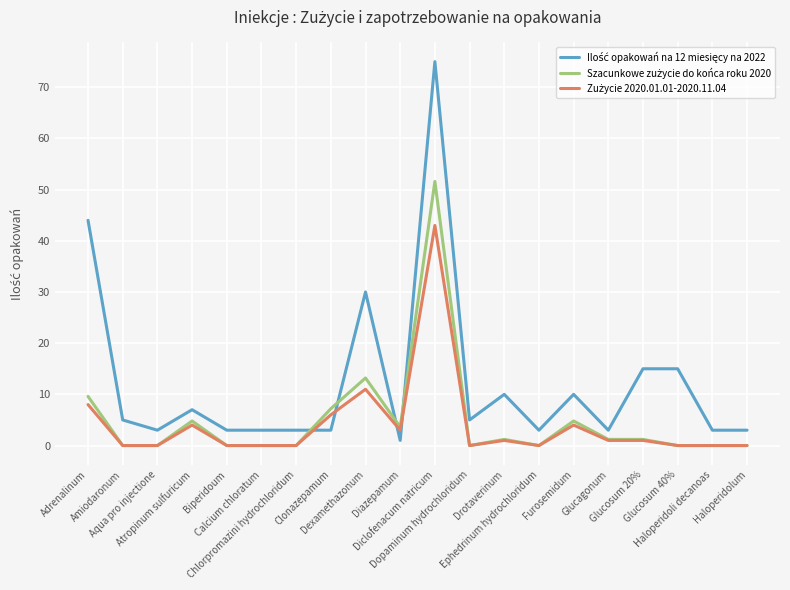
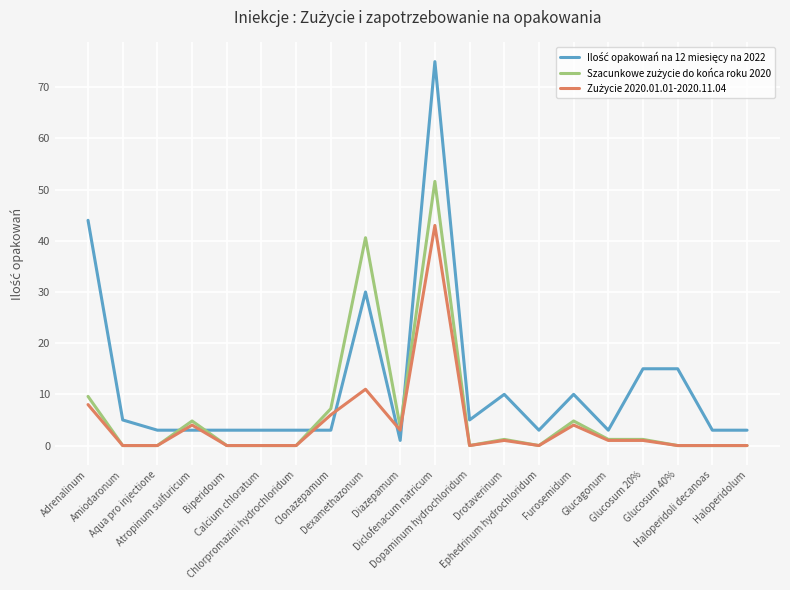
Ilość opakowań na 12 miesięcy na 2022, Atropinum sulfuricum: 7 -> 3
Szacunkowe zużycie do końca roku 2020, Dexamethazonum: 13 -> 41
